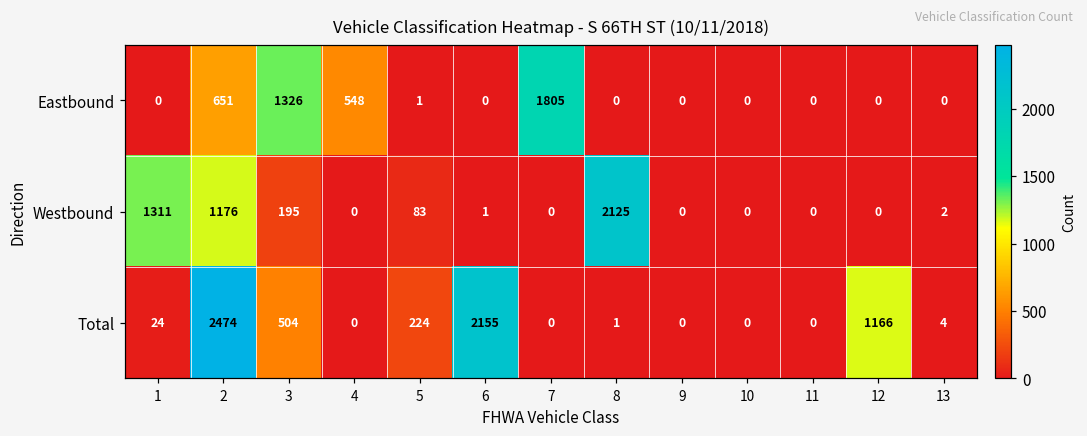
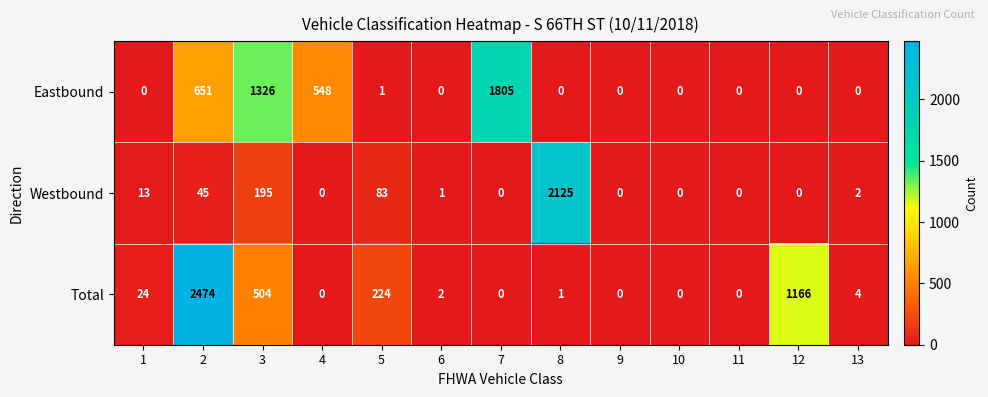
Westbound, 1: 1311 -> 13
Westbound, 2: 1176 -> 45
Total, 6: 2155 -> 2
